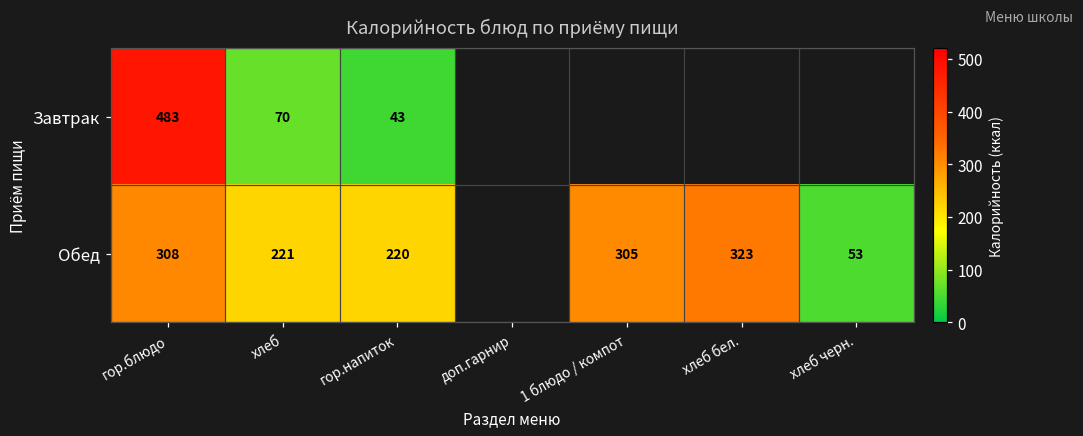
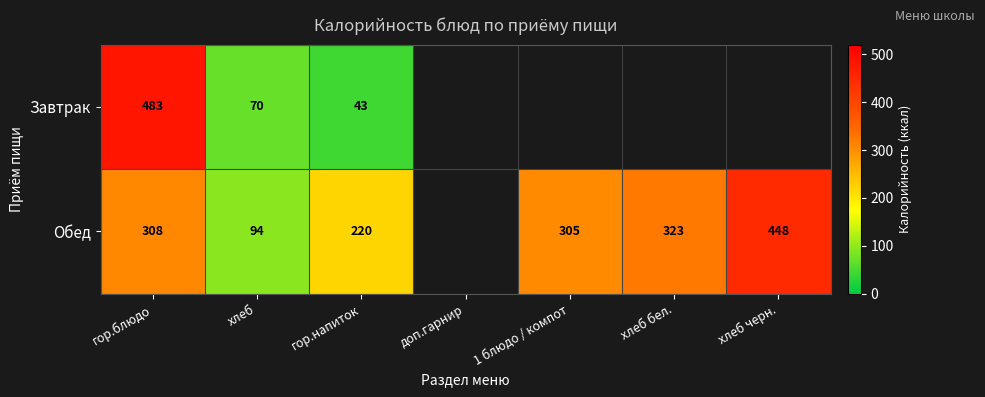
Обед, хлеб: 221 -> 94
Обед, хлеб черн.: 53 -> 448
